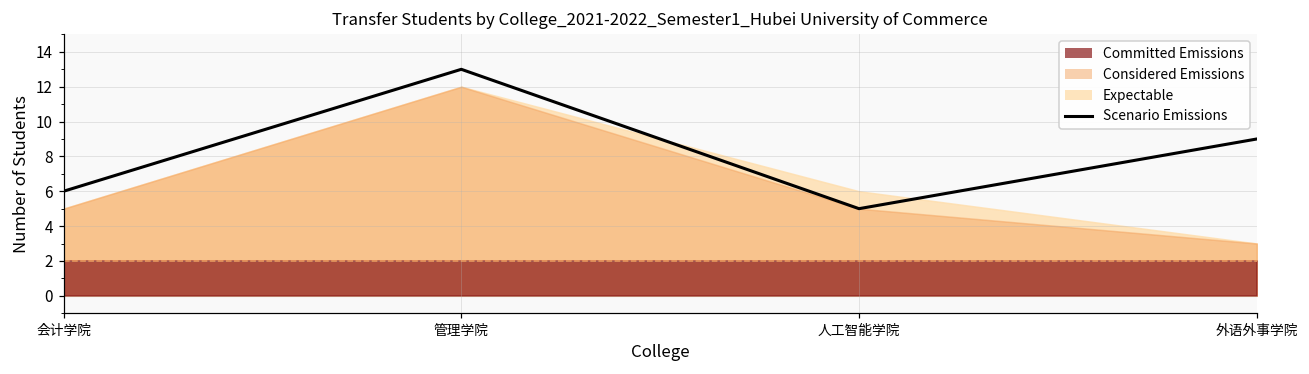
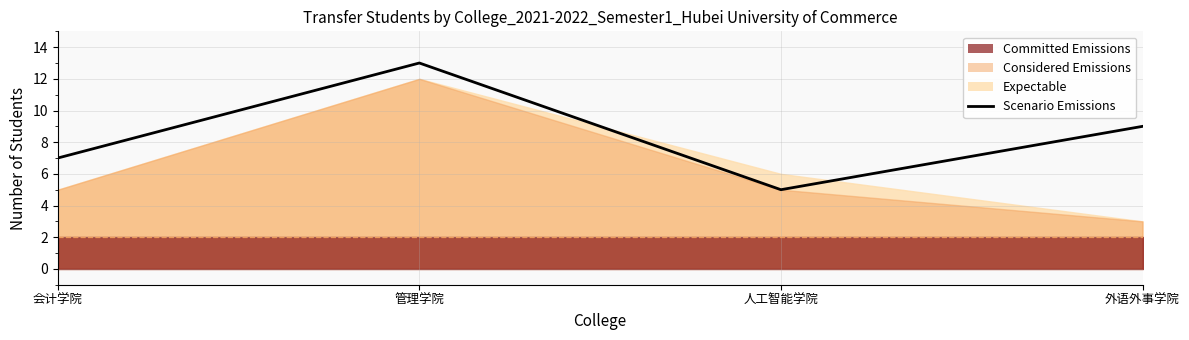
Scenario Emissions, 会计学院: 6 -> 7
